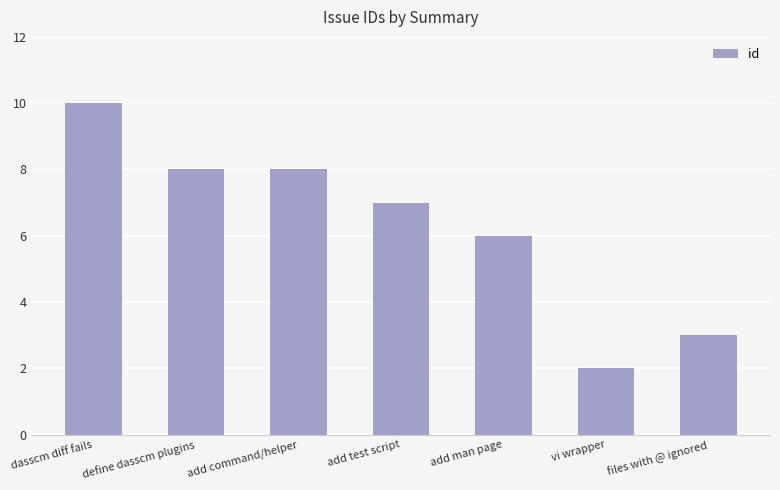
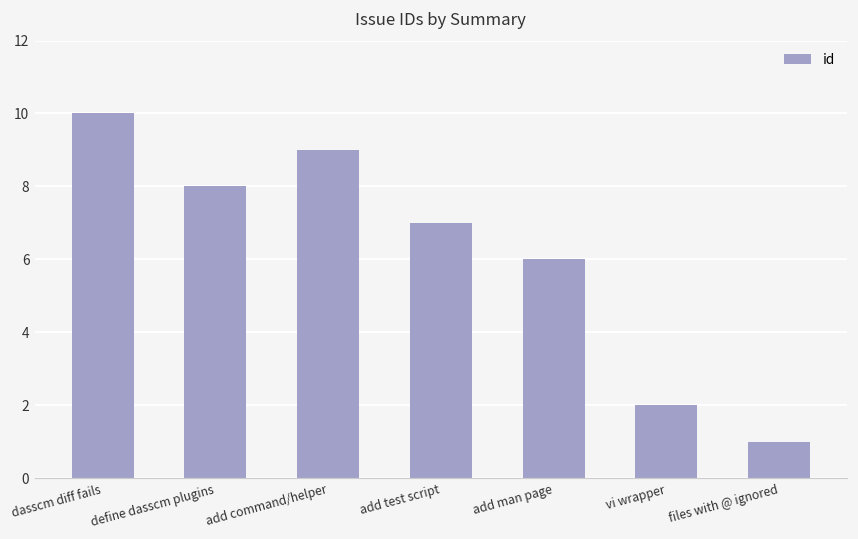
add command/helper: 8 -> 9
files with @ ignored: 3 -> 1
